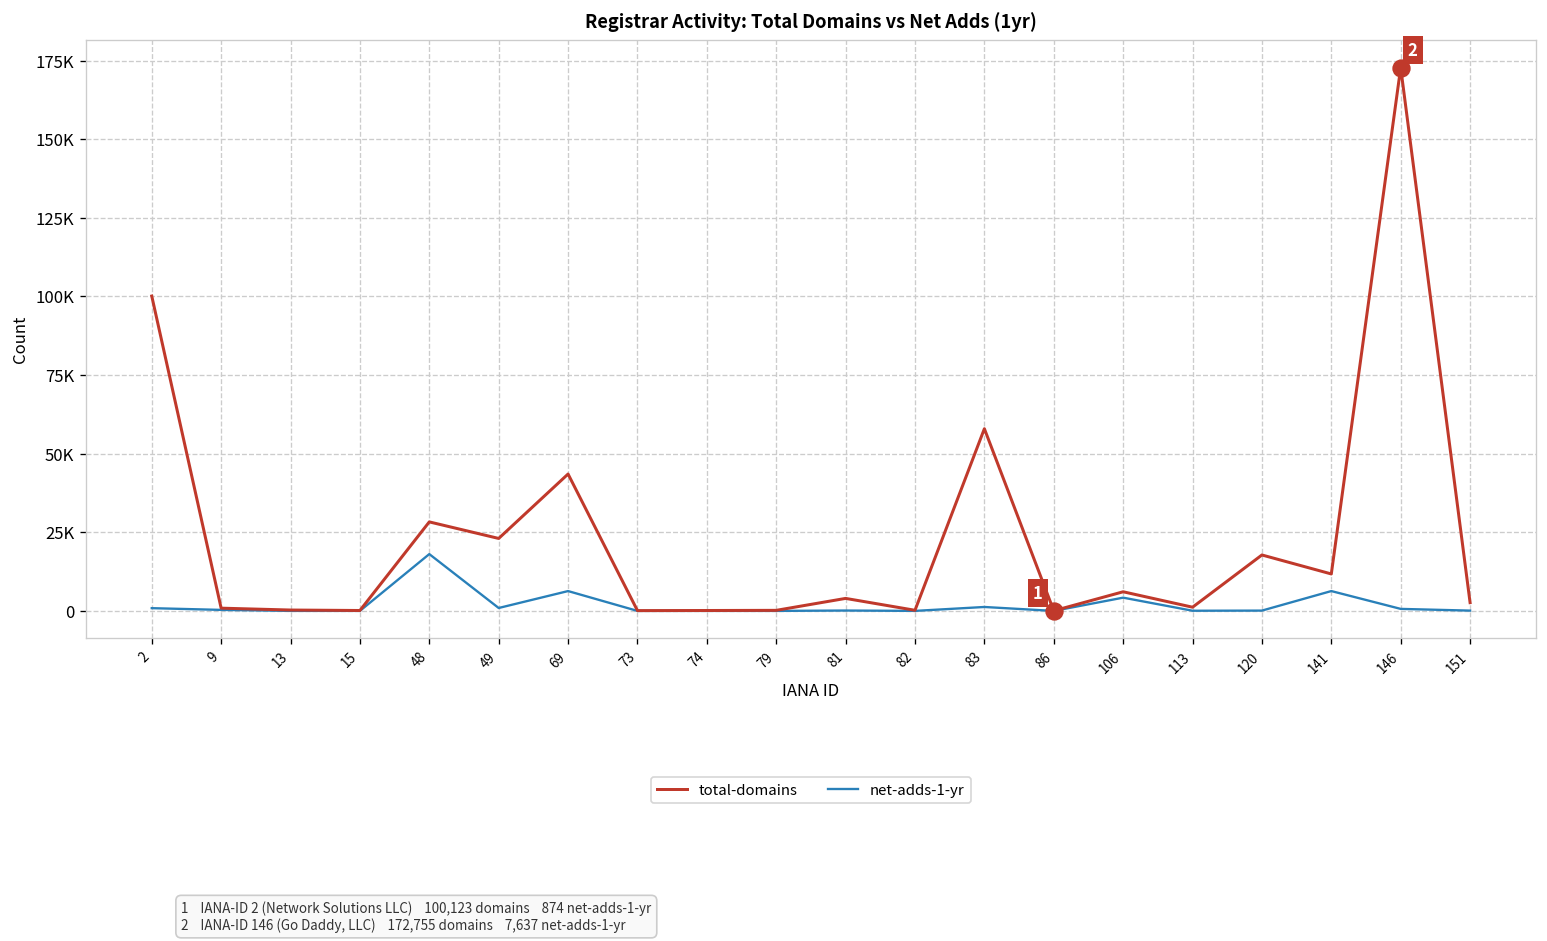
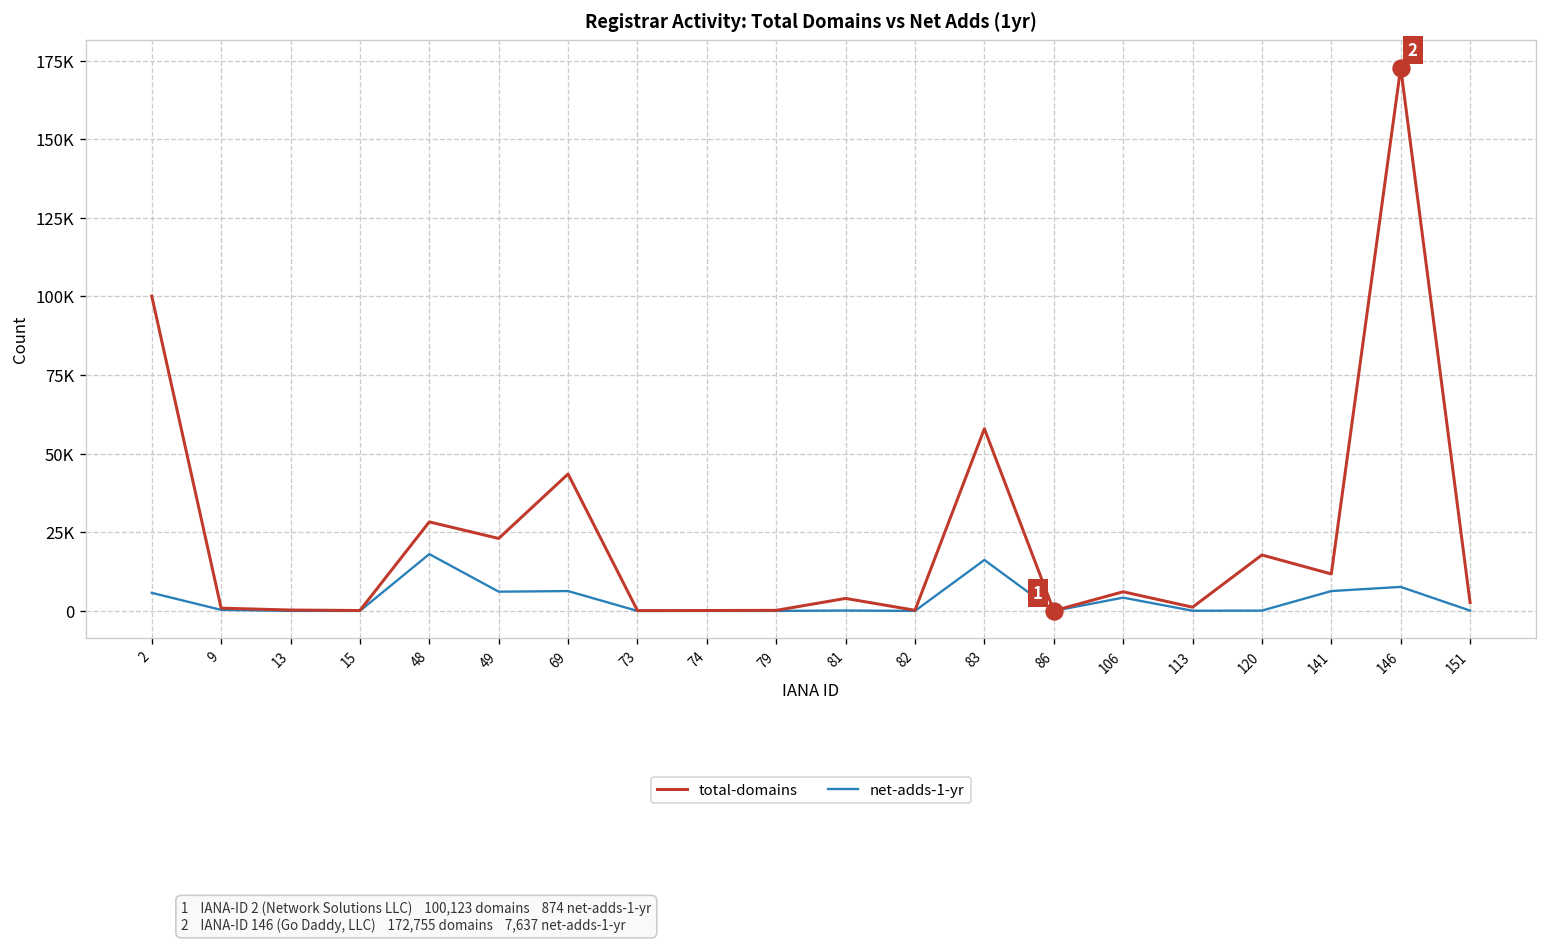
net-adds-1-yr, 2: 1000 -> 6000
net-adds-1-yr, 49: 1000 -> 6000
net-adds-1-yr, 83: 1000 -> 16000
net-adds-1-yr, 146: 1000 -> 8000
